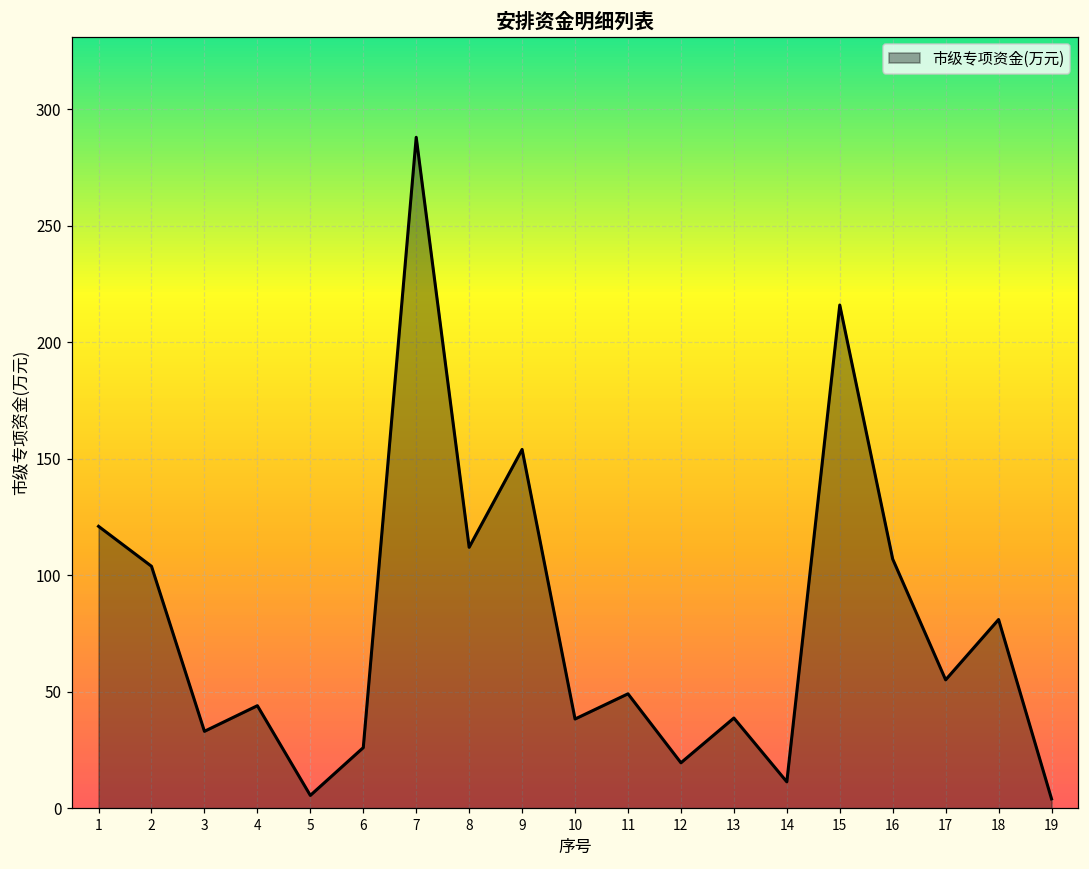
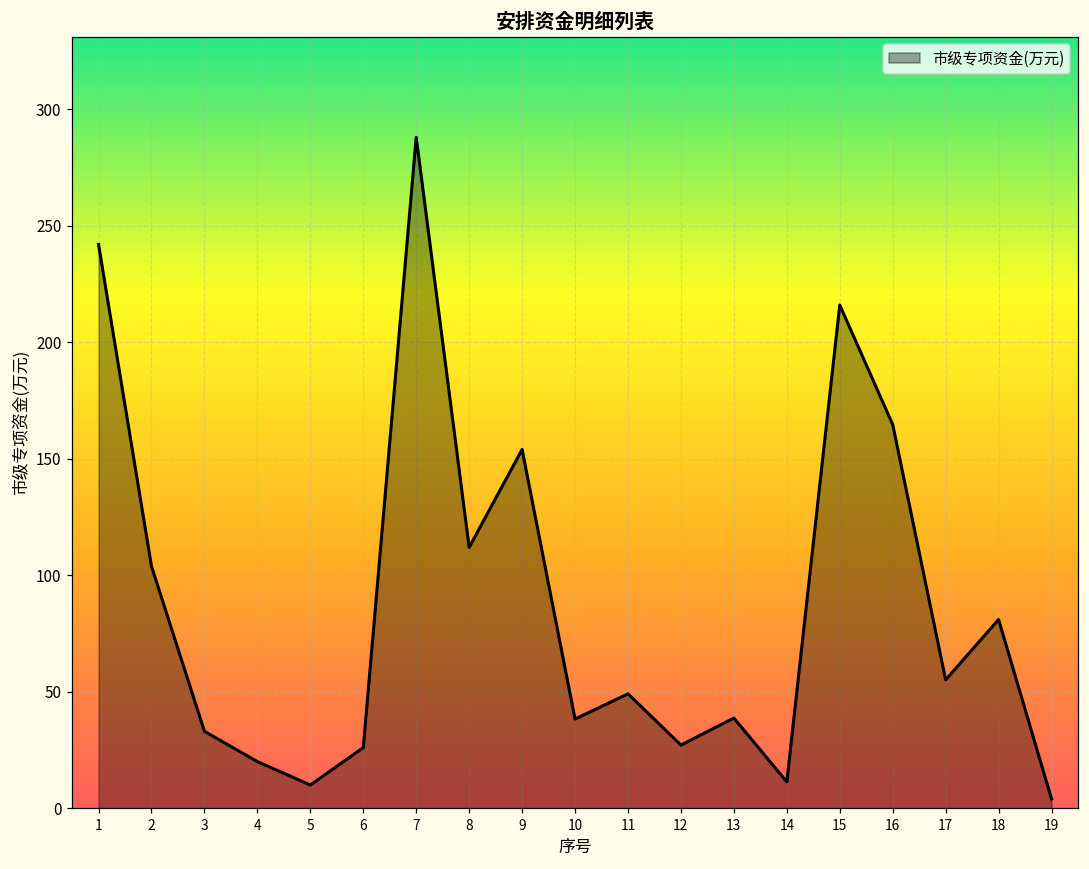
1: 121 -> 242
4: 44 -> 20
5: 5 -> 10
12: 20 -> 27
16: 107 -> 165
